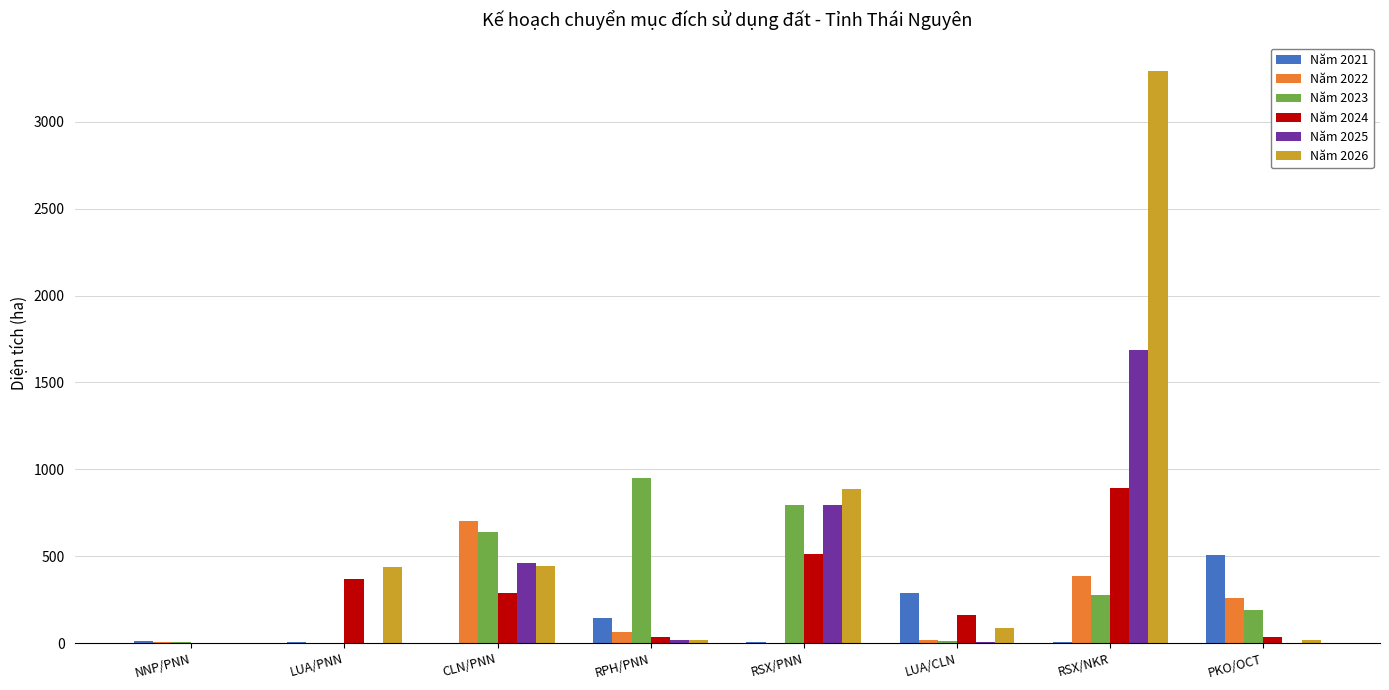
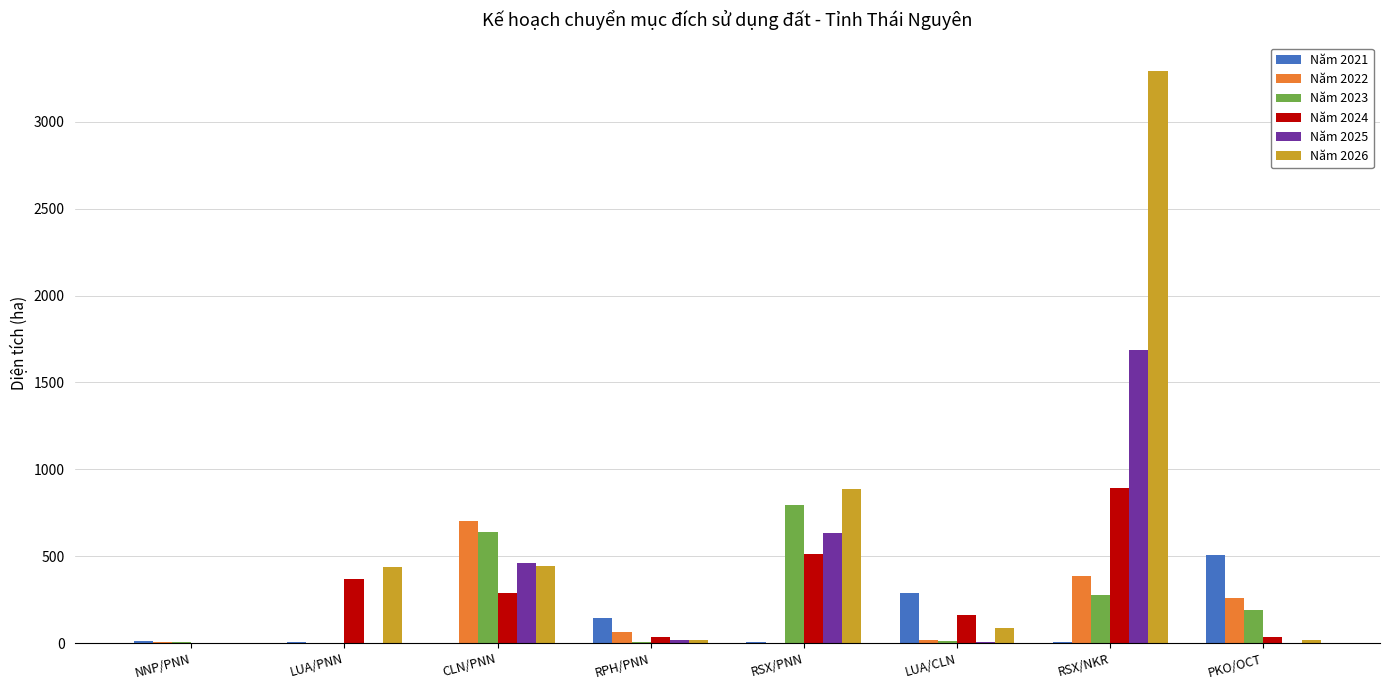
Năm 2023, RPH/PNN: 950 -> 10
Năm 2025, RSX/PNN: 800 -> 630
